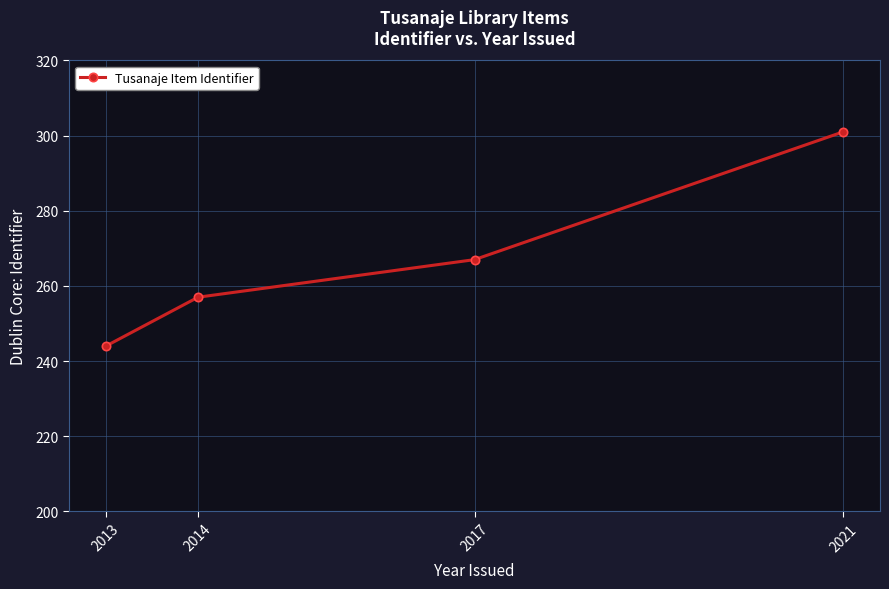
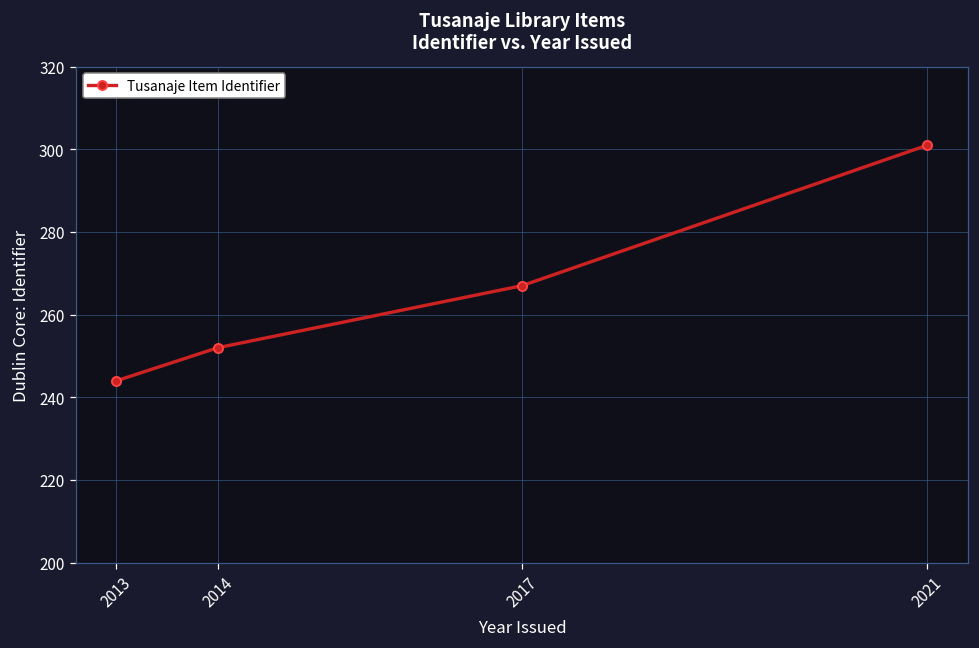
2014: 257 -> 252
